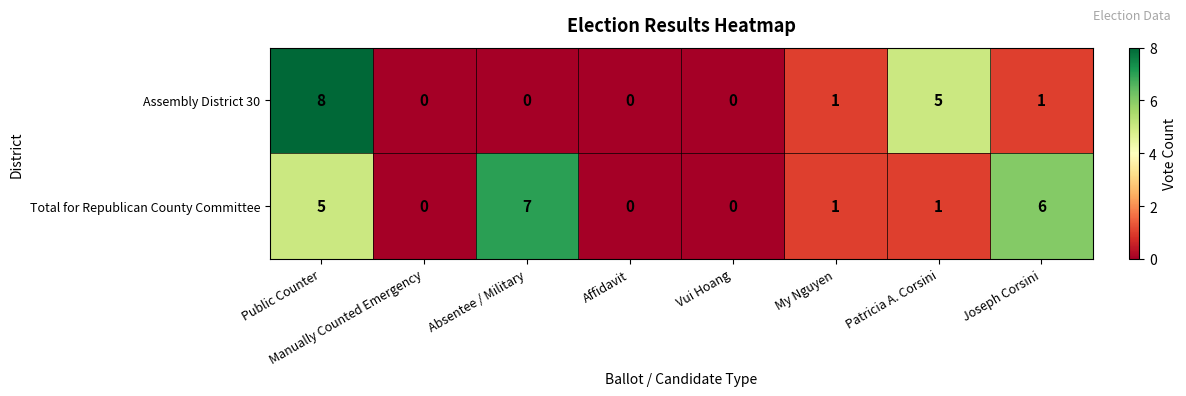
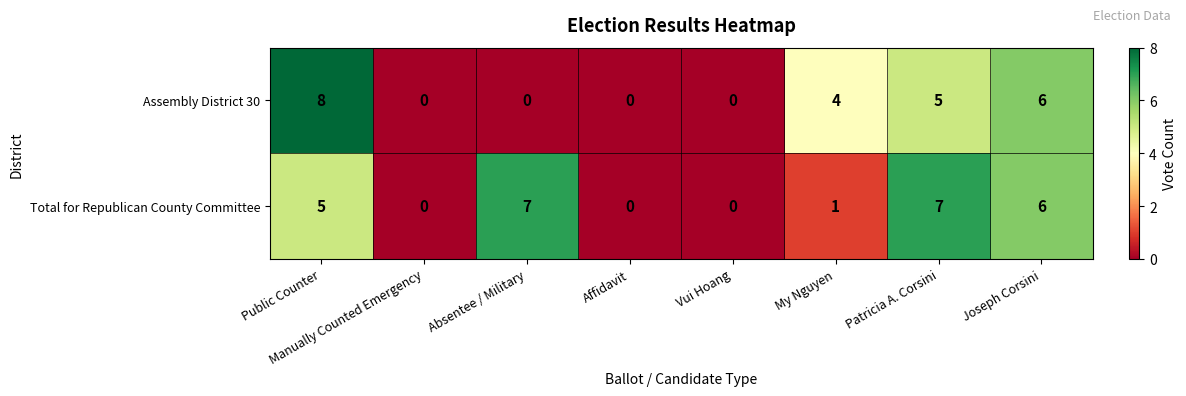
Assembly District 30, My Nguyen: 1 -> 4
Assembly District 30, Joseph Corsini: 1 -> 6
Total for Republican County Committee, Patricia A. Corsini: 1 -> 7
